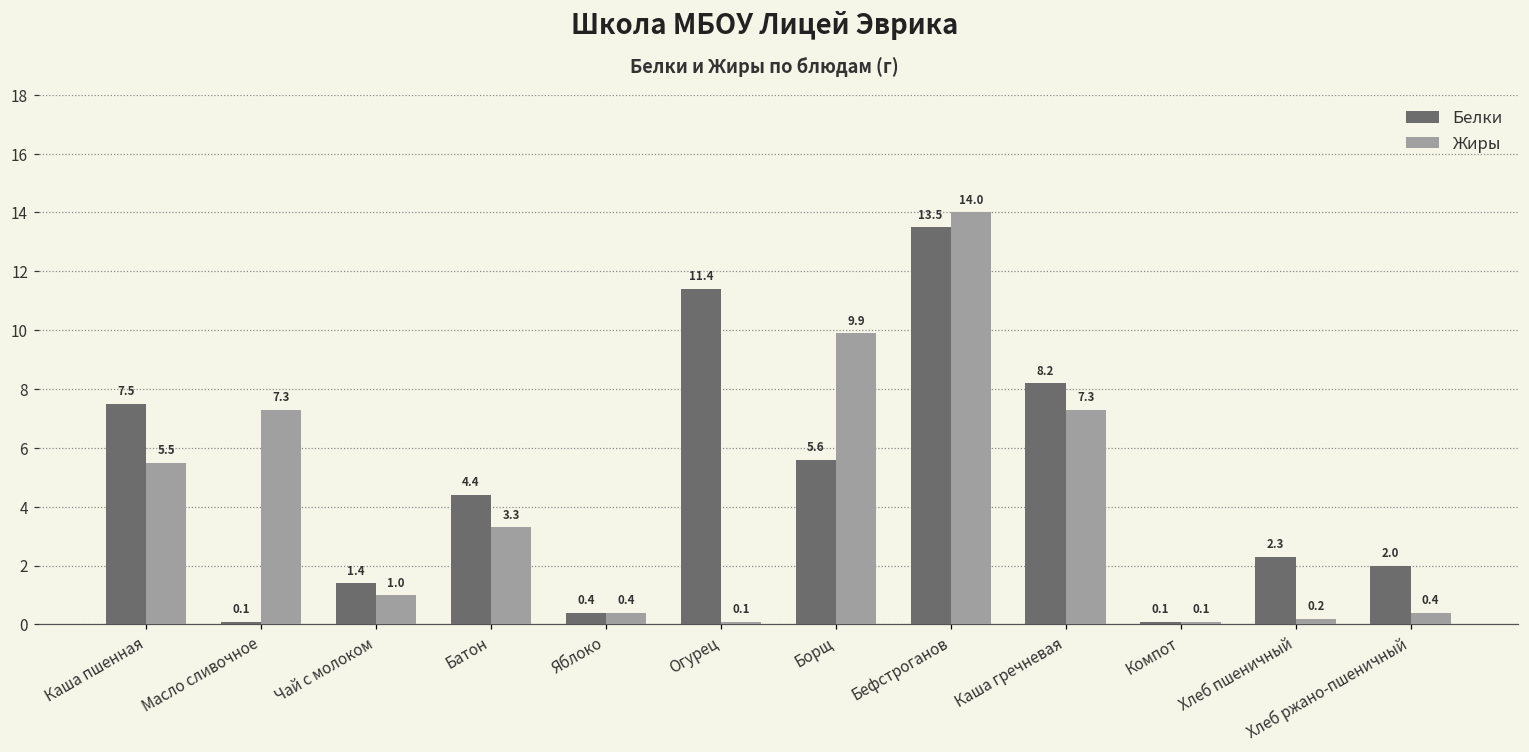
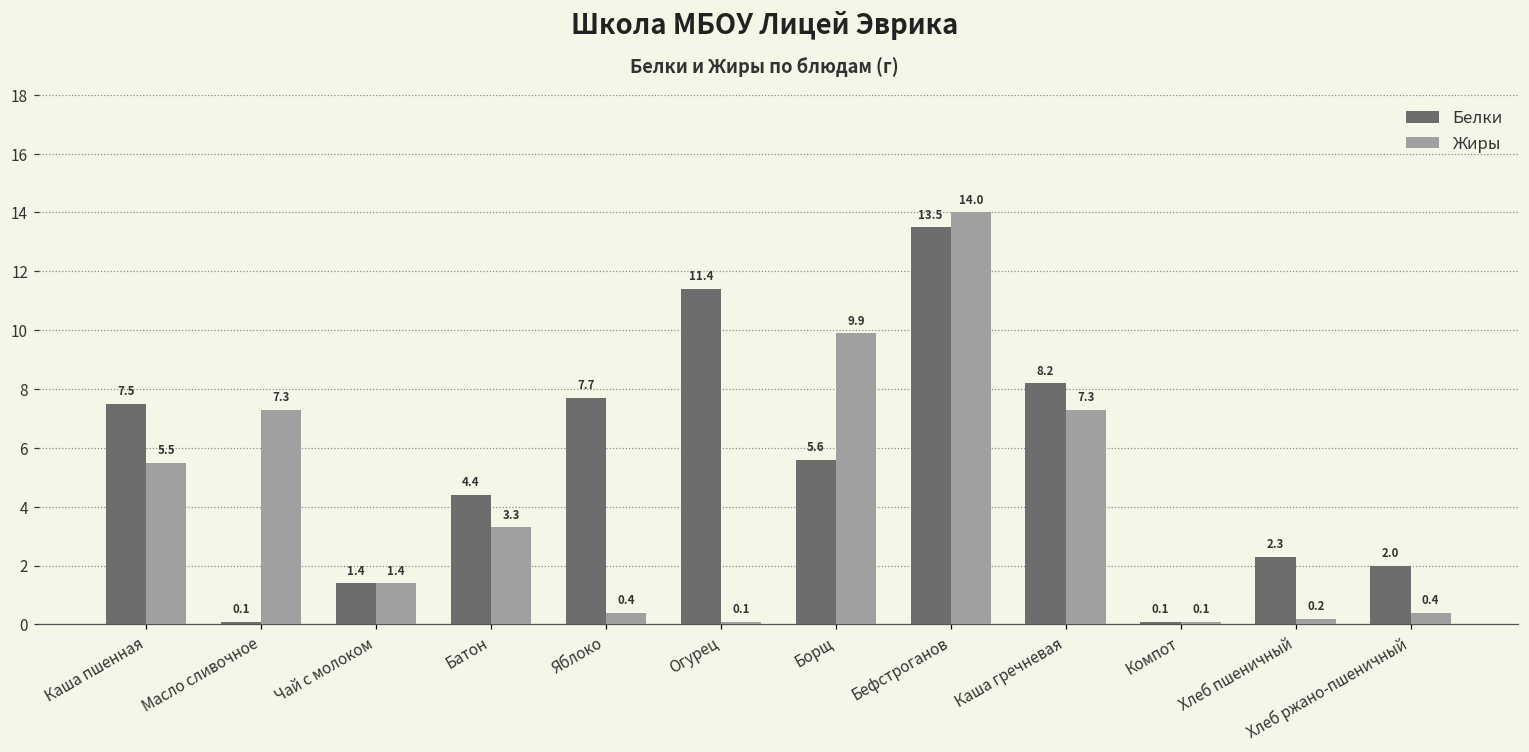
Жиры, Чай с молоком: 1.0 -> 1.4
Белки, Яблоко: 0.4 -> 7.7
